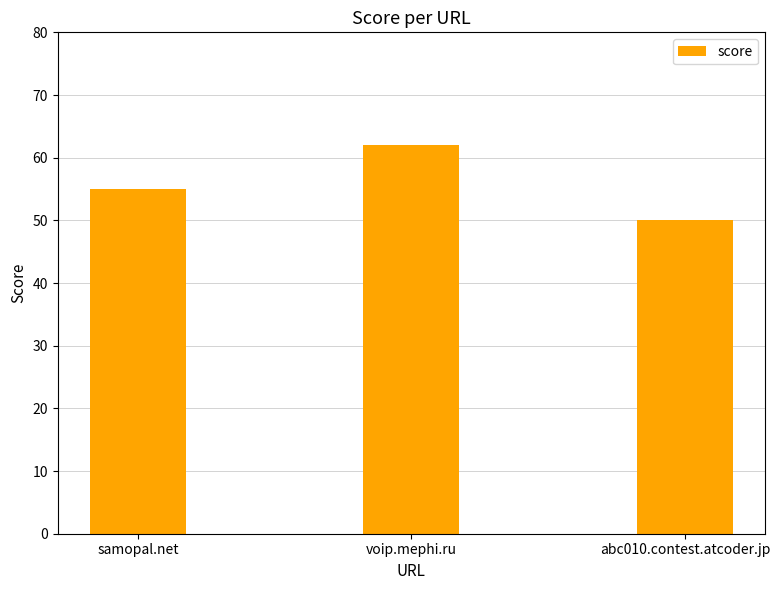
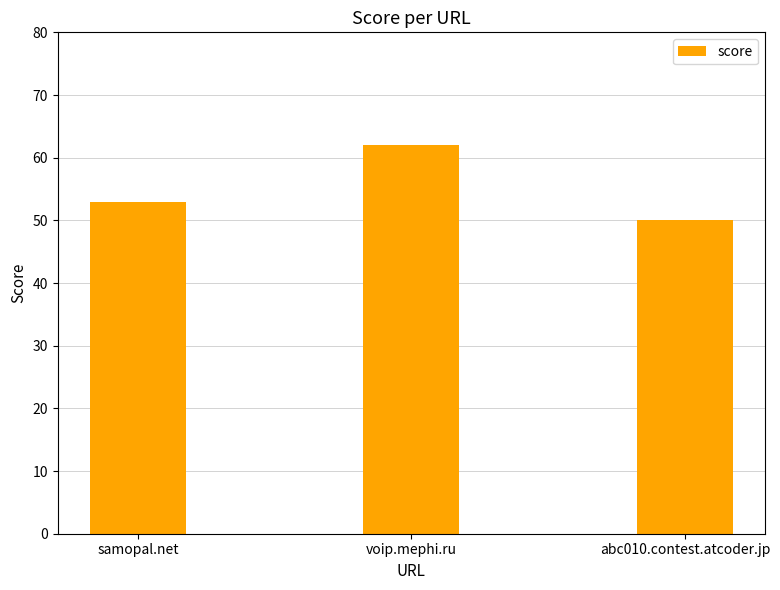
samopal.net: 55 -> 53
